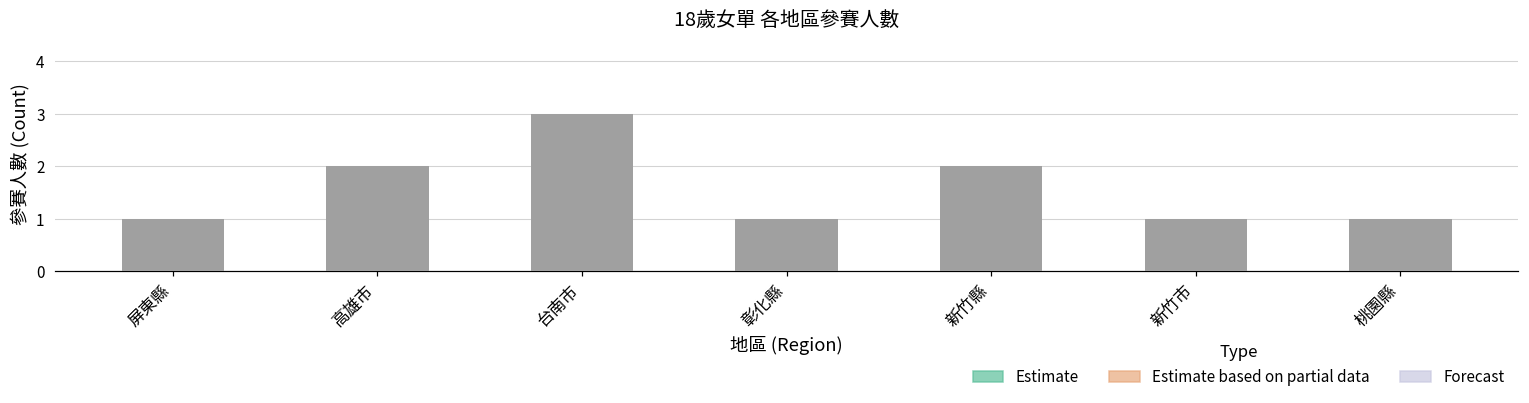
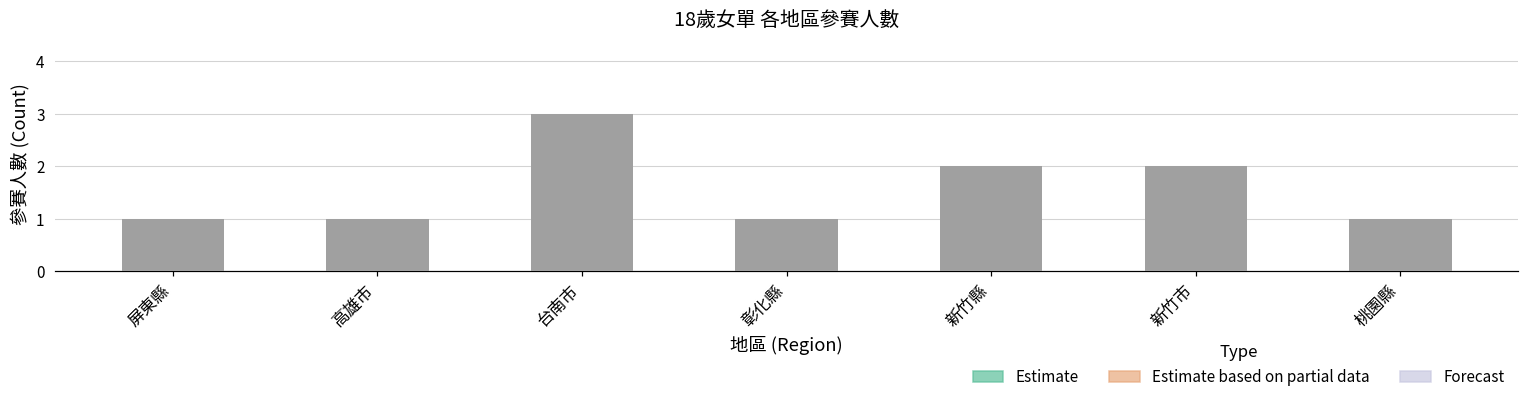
高雄市: 2 -> 1
新竹市: 1 -> 2
